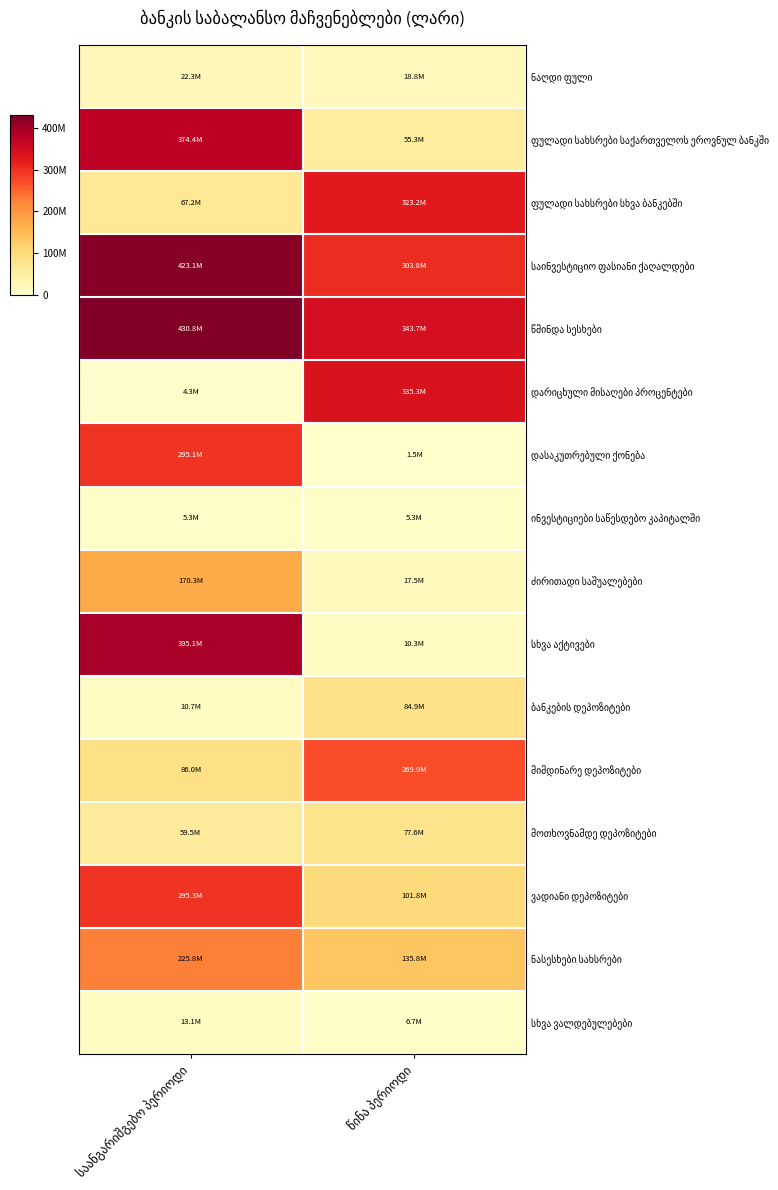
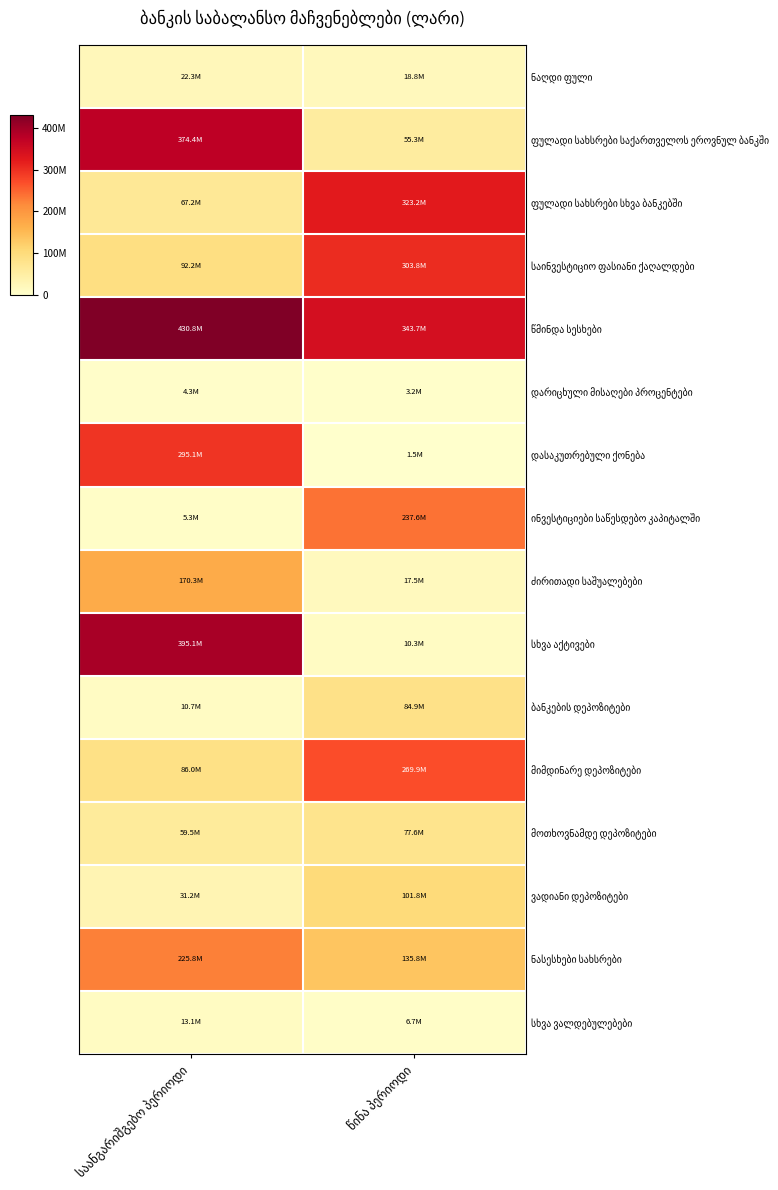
საინვესტიციო ფასიანი ქაღალდები, საანგარიშგებო პერიოდი: 423.1M -> 92.2M
დარიცხული მისაღები პროცენტები, წინა პერიოდი: 335.3M -> 3.2M
ინვესტიციები საწესდებო კაპიტალში, წინა პერიოდი: 5.3M -> 237.6M
ვადიანი დეპოზიტები, საანგარიშგებო პერიოდი: 295.3M -> 31.2M
